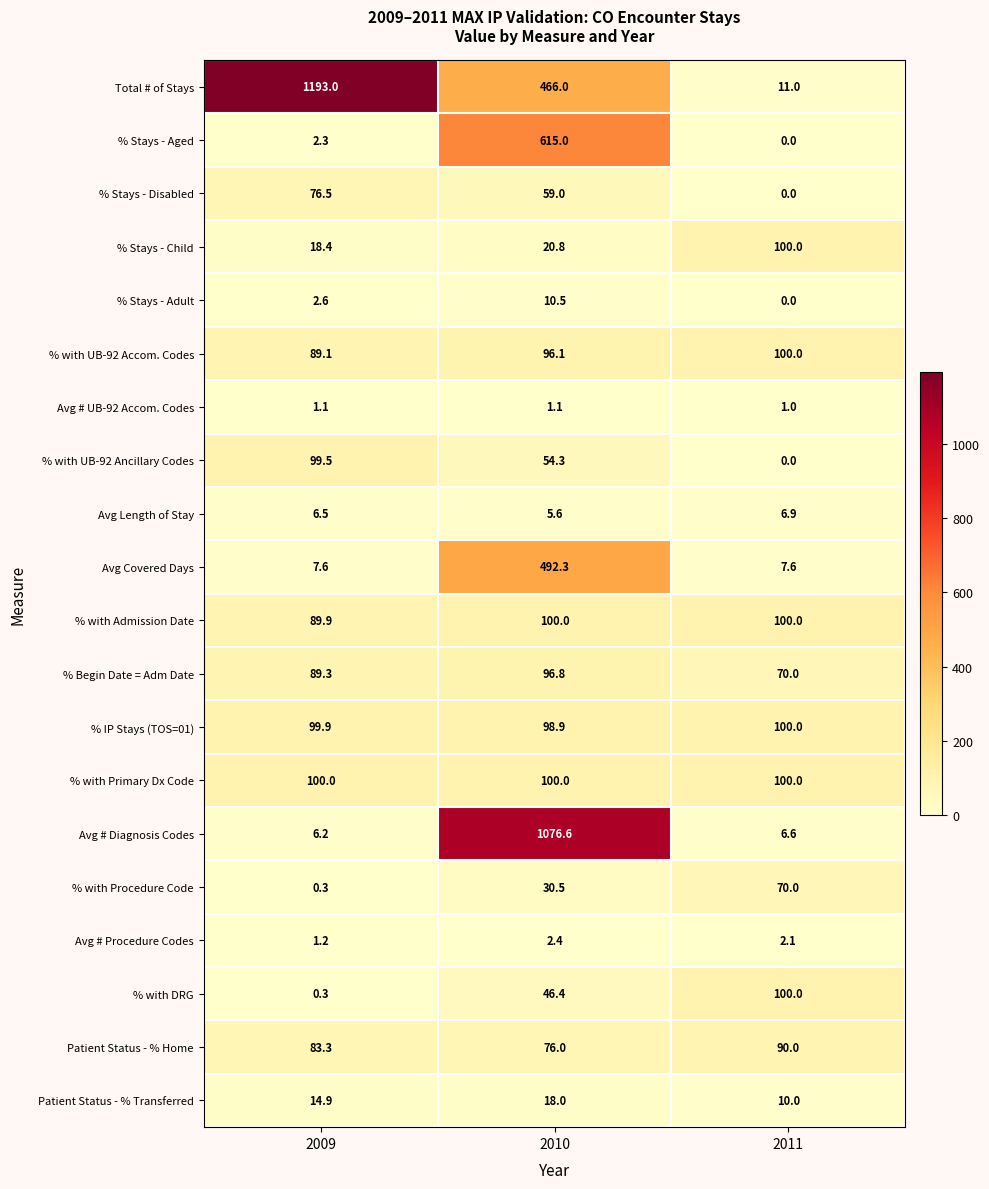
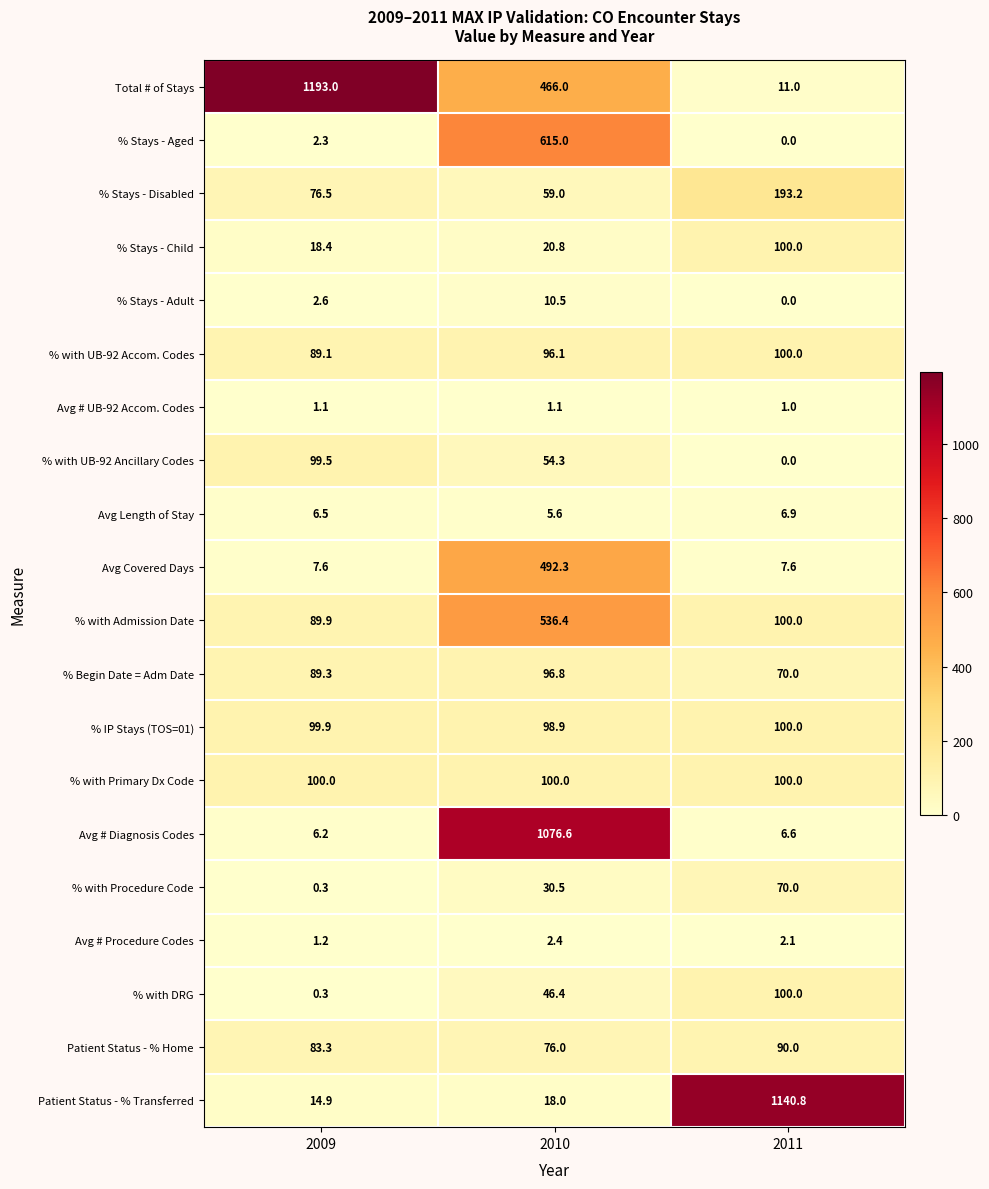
% Stays - Disabled, 2011: 0.0 -> 193.2
% with Admission Date, 2010: 100.0 -> 536.4
Patient Status - % Transferred, 2011: 10.0 -> 1140.8
